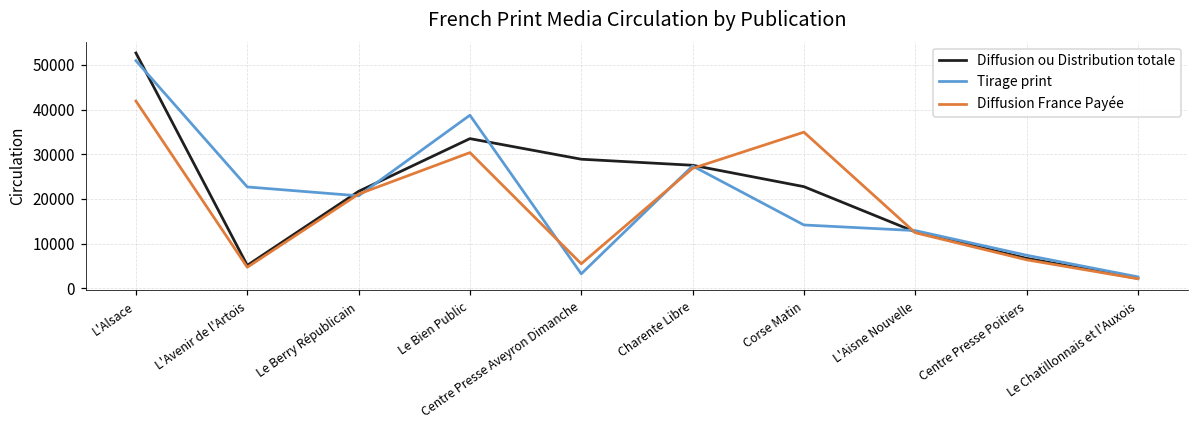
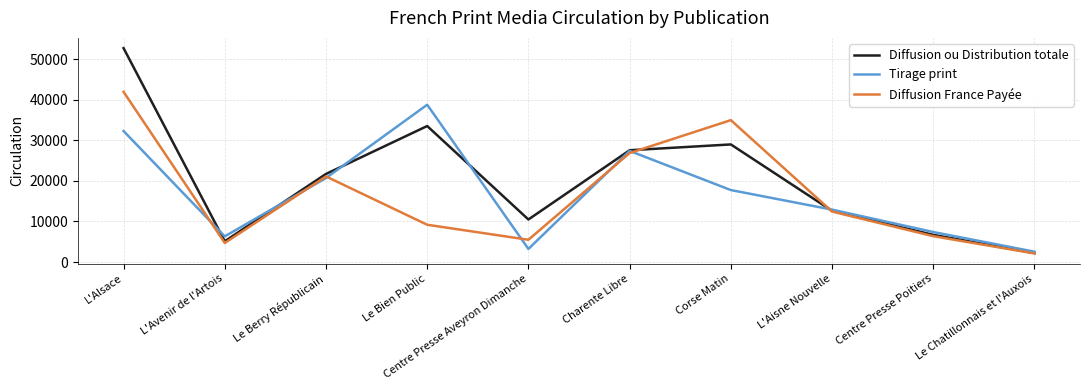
Tirage print, L'Alsace: 51000 -> 32000
Tirage print, L'Avenir de l'Artois: 23000 -> 6000
Diffusion France Payée, Le Bien Public: 30000 -> 9000
Diffusion ou Distribution totale, Centre Presse Aveyron Dimanche: 29000 -> 10000
Diffusion ou Distribution totale, Corse Matin: 23000 -> 29000
Tirage print, Corse Matin: 14000 -> 18000
